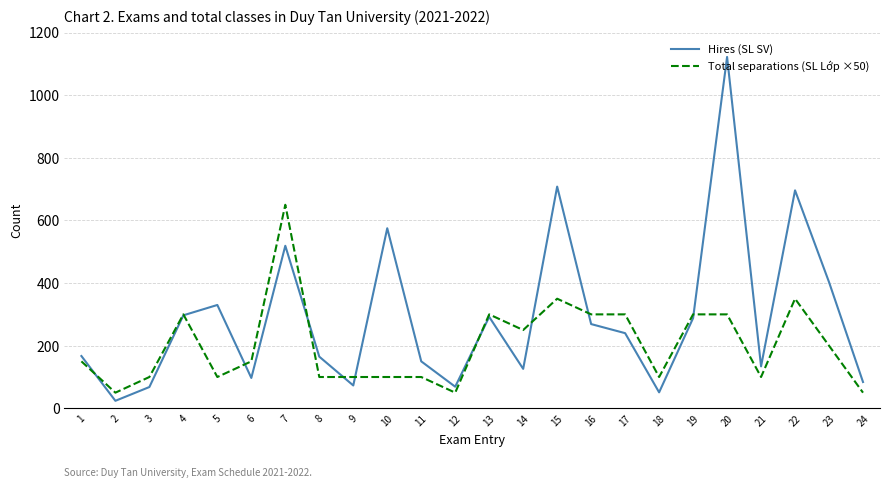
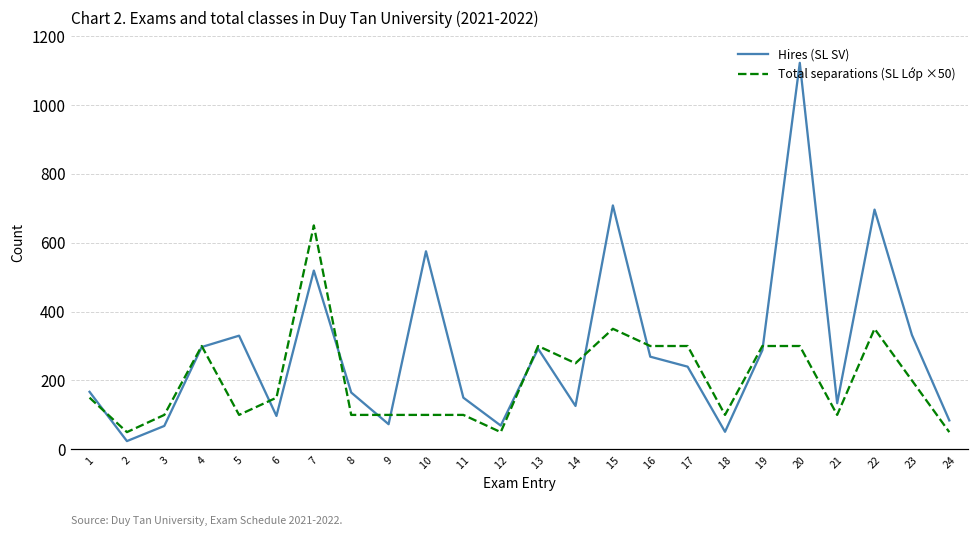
Hires (SL SV), 23: 400 -> 330
